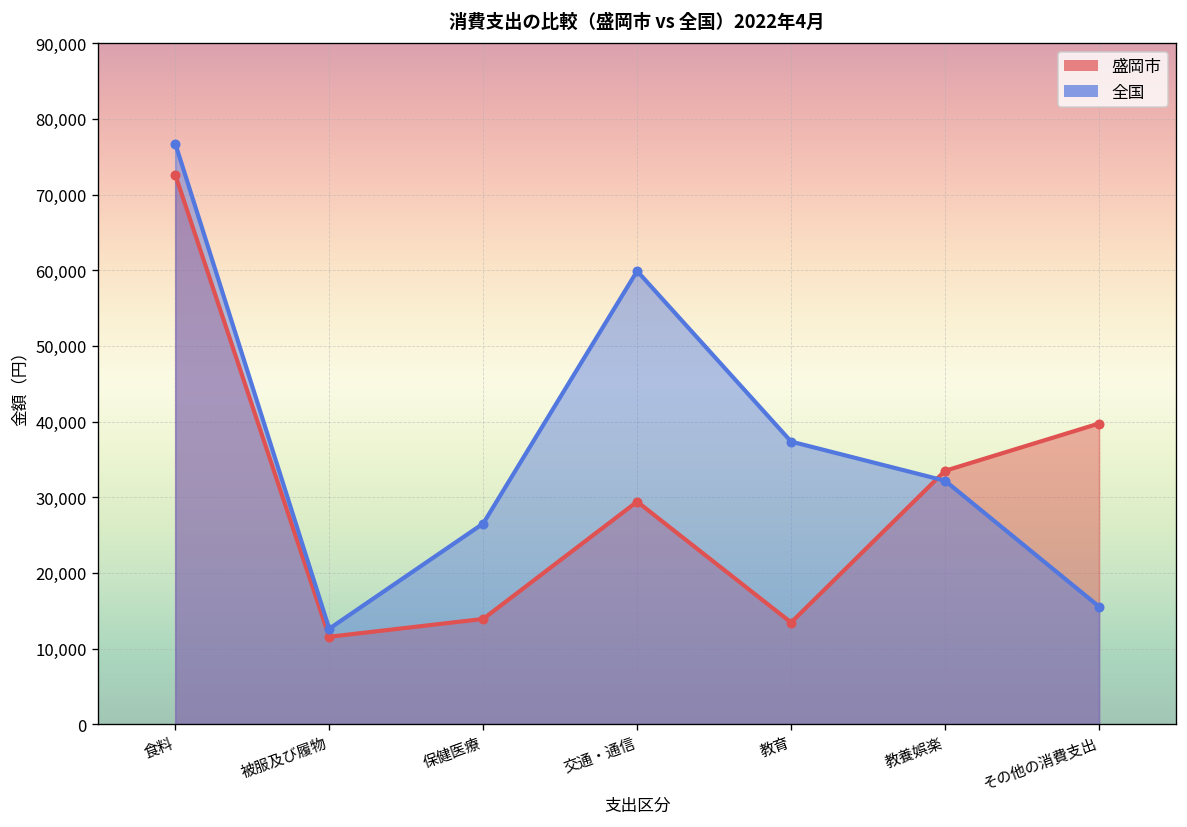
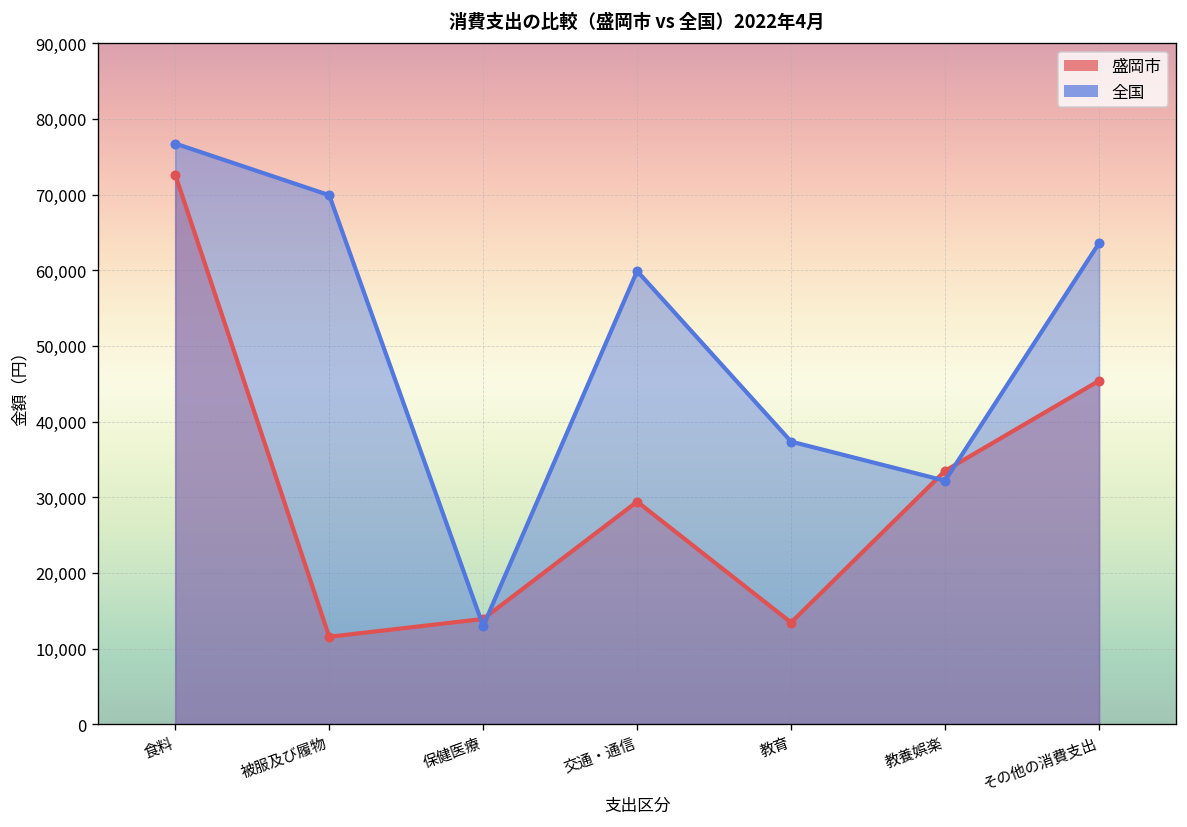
全国, 被服及び履物: 13,000 -> 70,000
全国, 保健医療: 27,000 -> 13,000
盛岡市, その他の消費支出: 40,000 -> 45,000
全国, その他の消費支出: 16,000 -> 64,000
